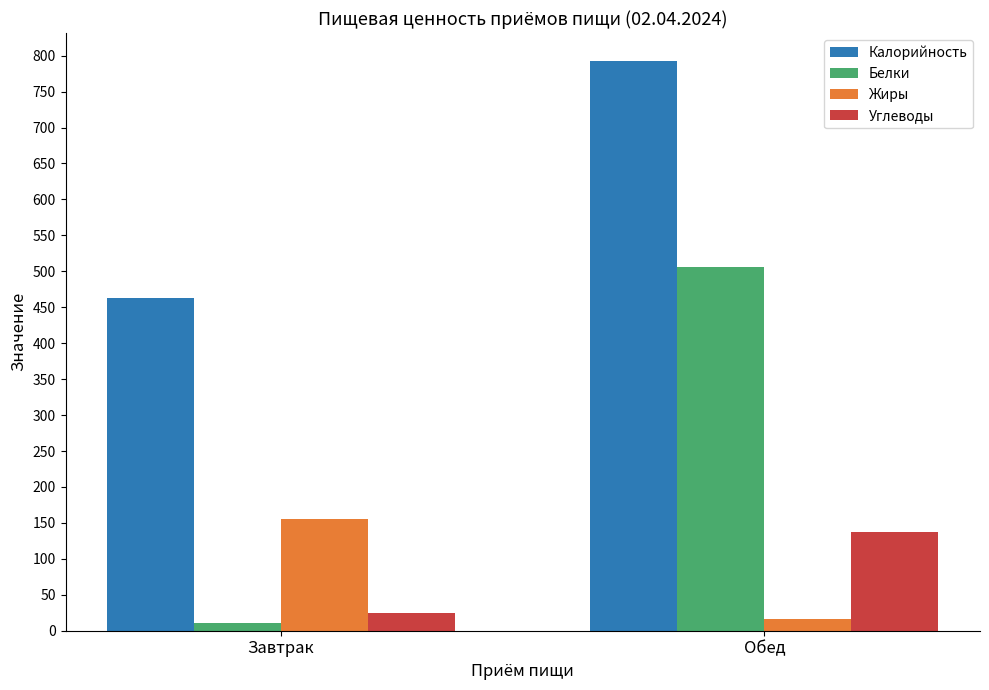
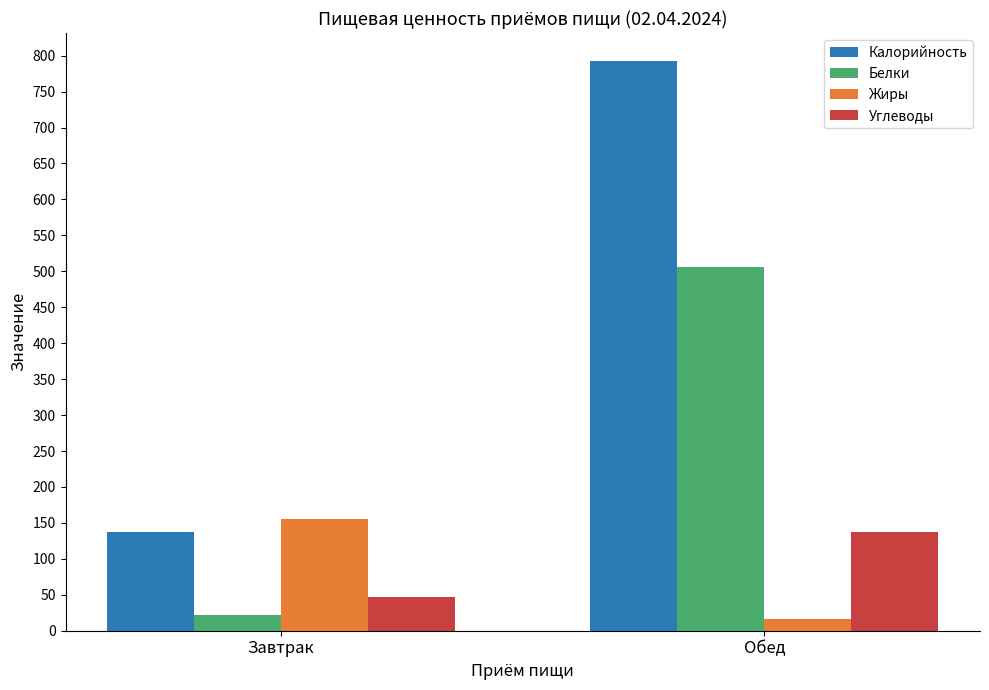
Калорийность, Завтрак: 460 -> 140
Белки, Завтрак: 10 -> 20
Углеводы, Завтрак: 20 -> 50
